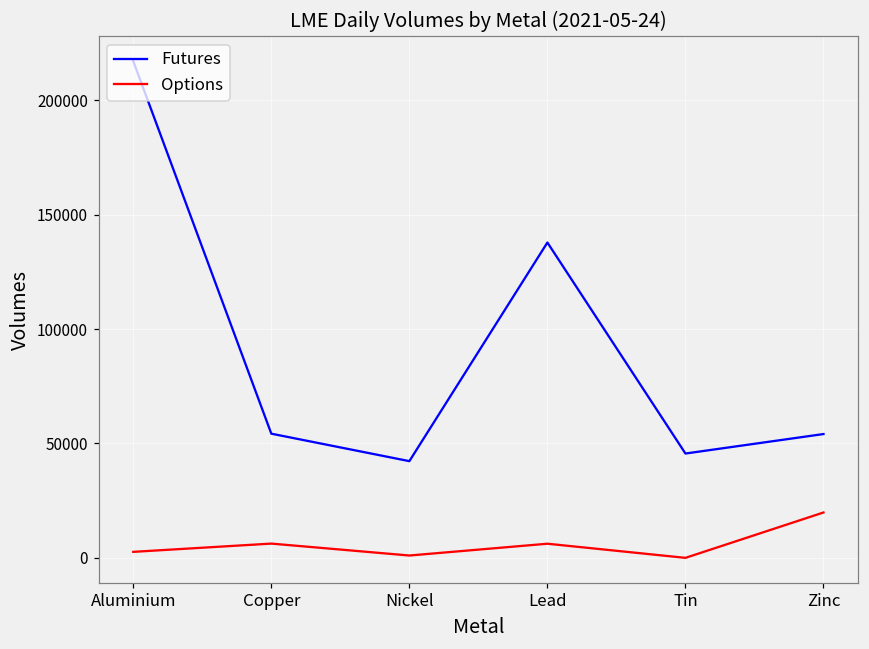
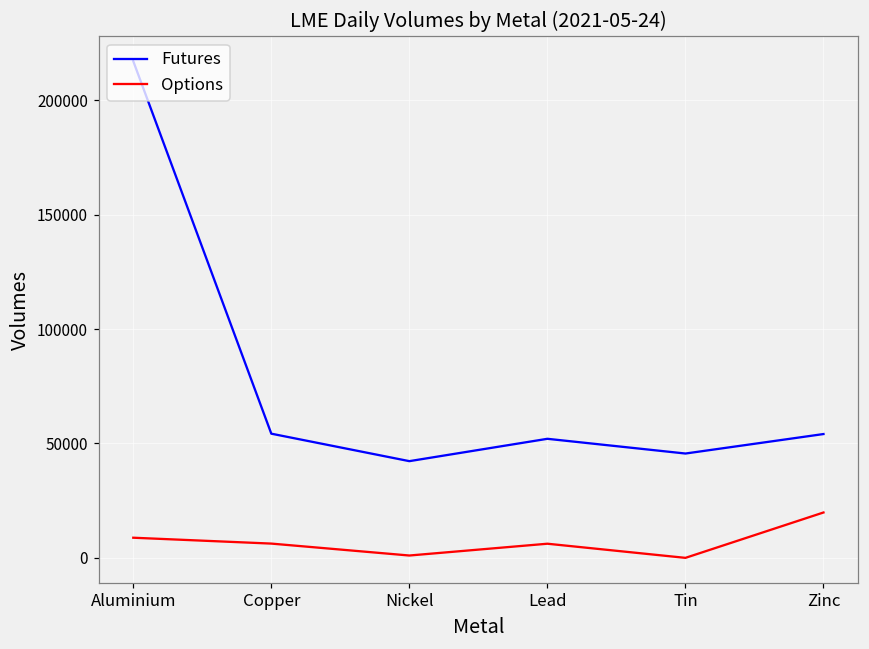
Options, Aluminium: 3000 -> 9000
Futures, Lead: 138000 -> 52000
